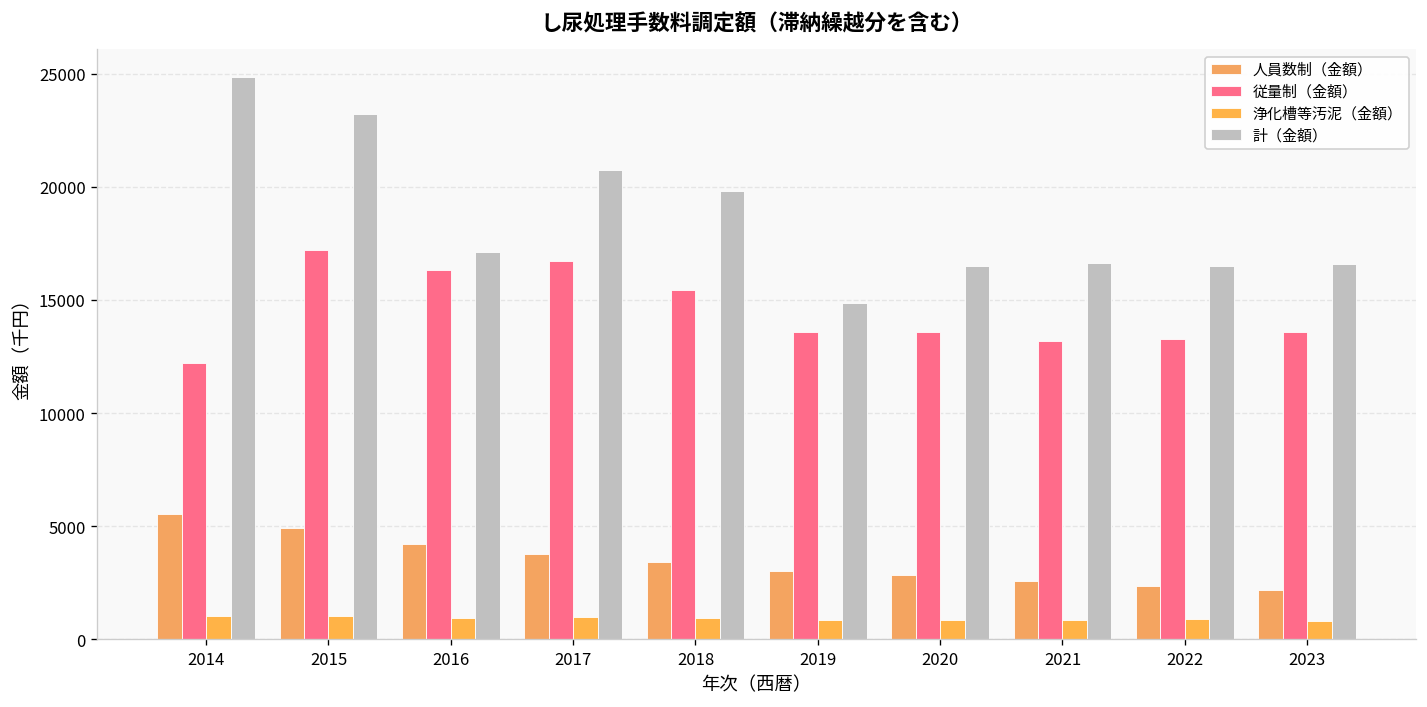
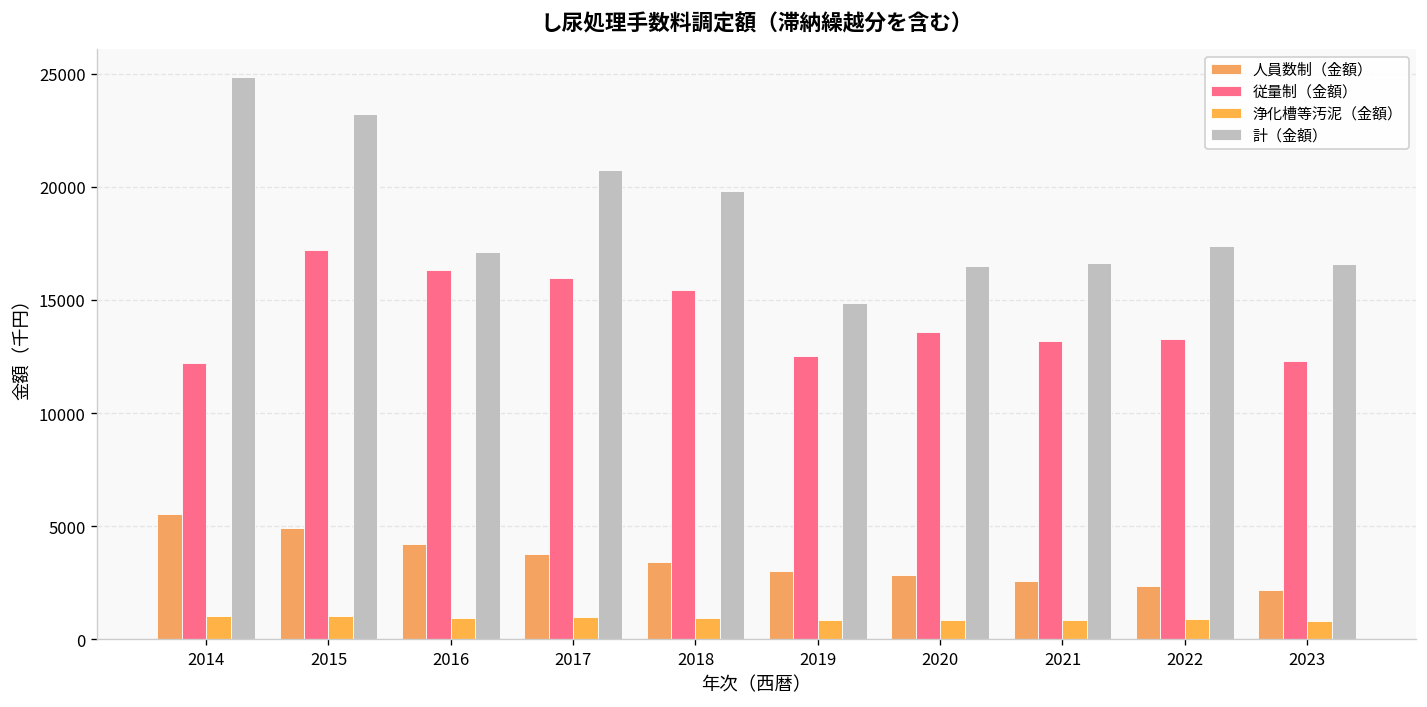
従量制（金額）, 2017: 16700 -> 16000
従量制（金額）, 2019: 13600 -> 12500
計（金額）, 2022: 16500 -> 17400
従量制（金額）, 2023: 13600 -> 12300
